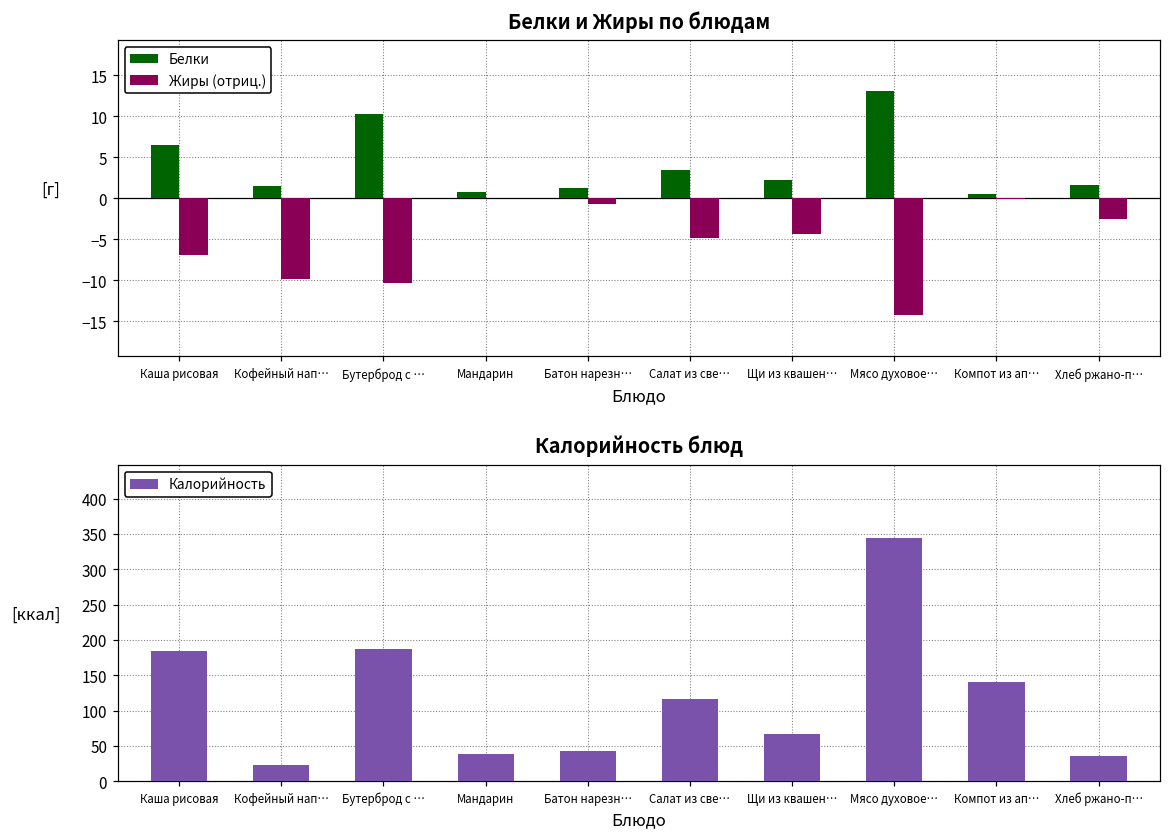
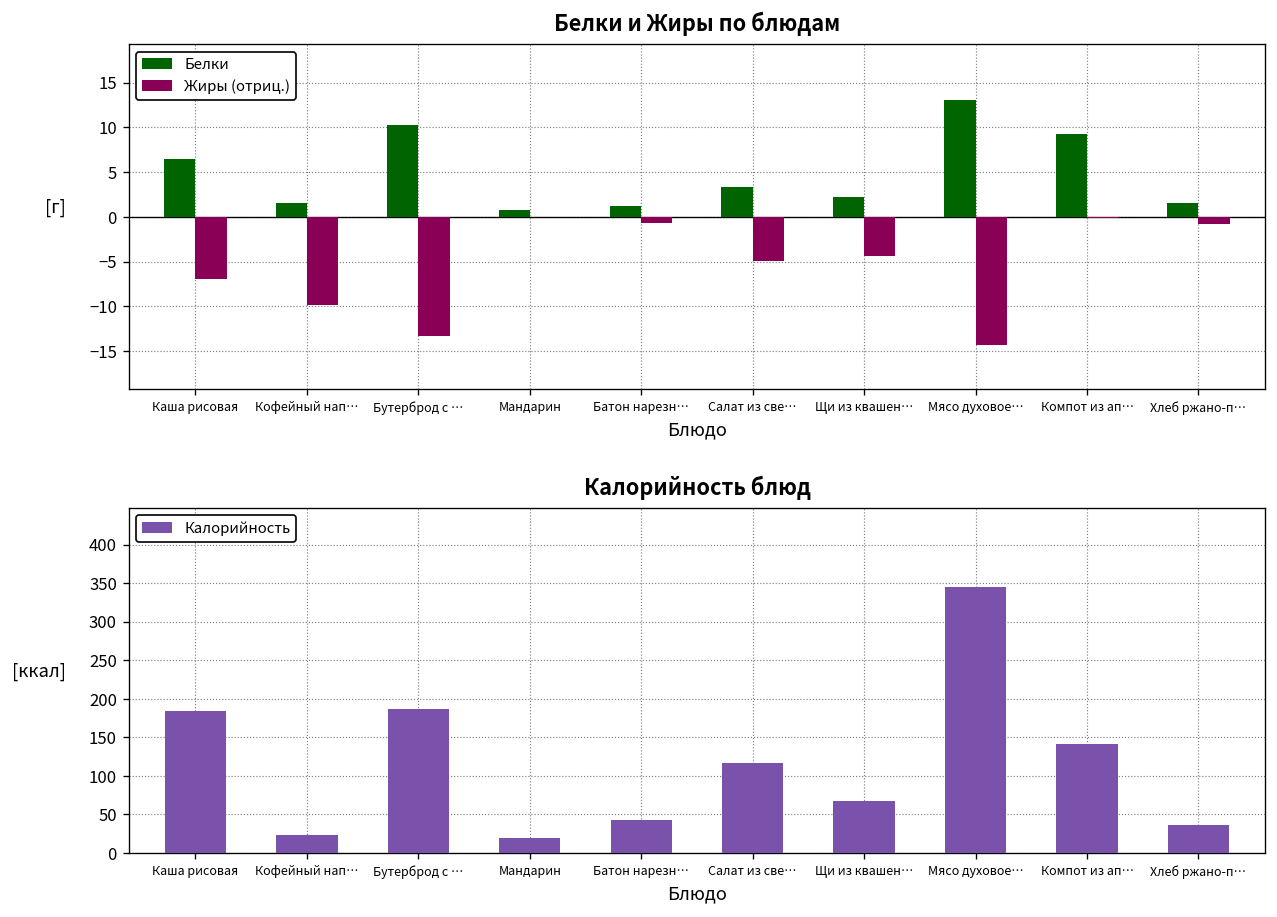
Белки и Жиры по блюдам, Жиры (отриц.), Бутерброд с …: -10 -> -13
Белки и Жиры по блюдам, Белки, Компот из ап…: 0 -> 9
Белки и Жиры по блюдам, Жиры (отриц.), Хлеб ржано-п…: -3 -> -1
Калорийность блюд, Мандарин: 40 -> 20
